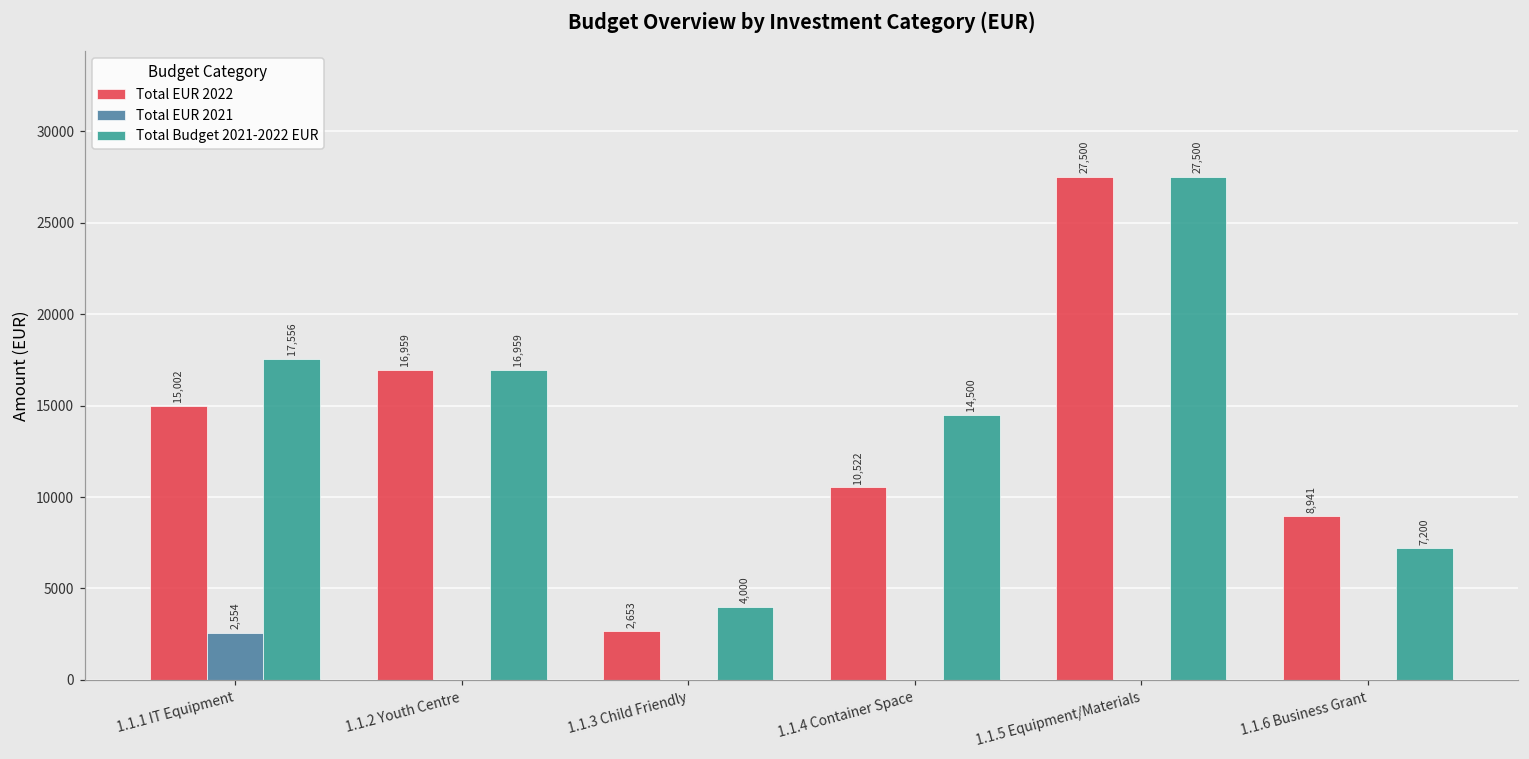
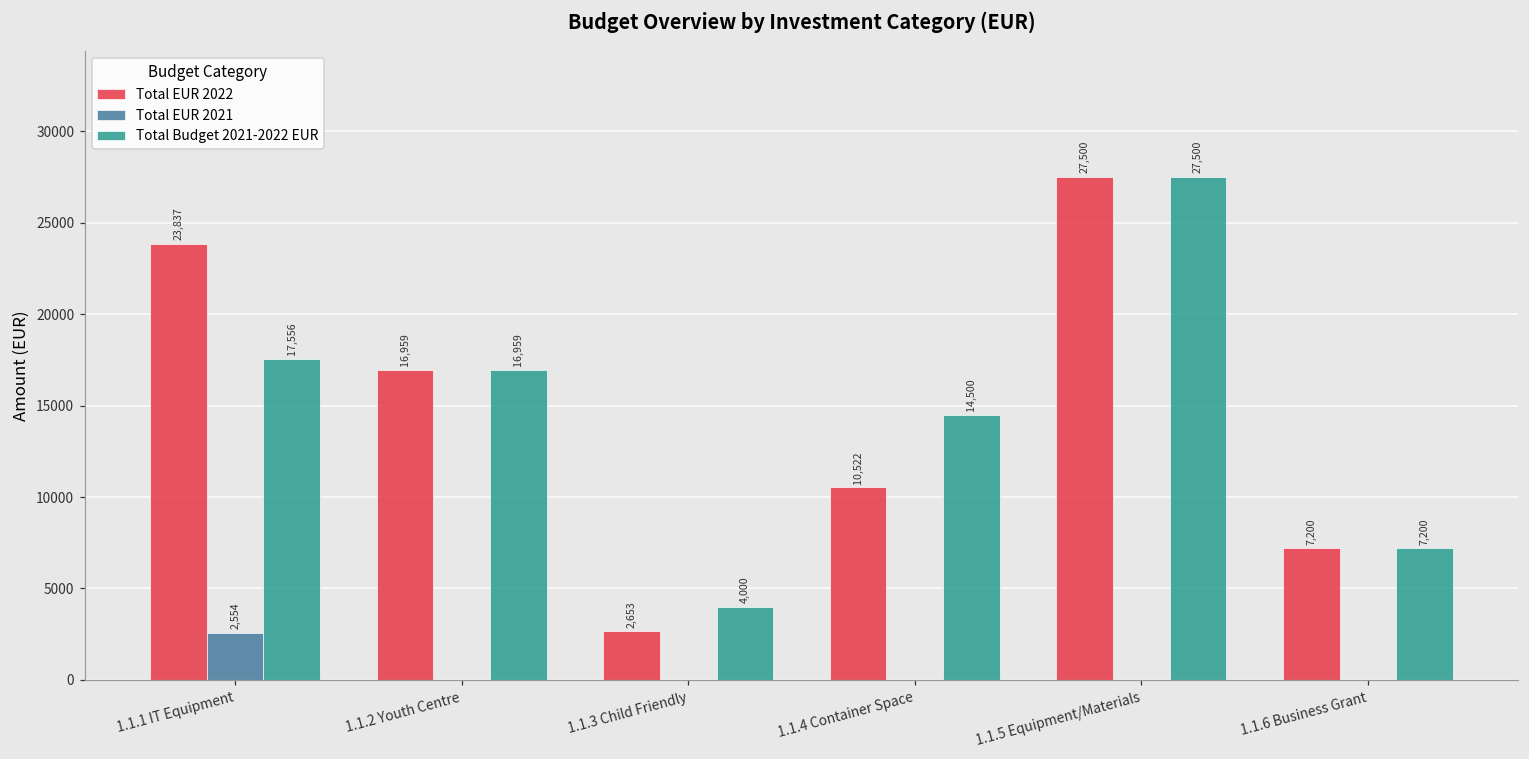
Total EUR 2022, 1.1.1 IT Equipment: 15,002 -> 23,837
Total EUR 2022, 1.1.6 Business Grant: 8,941 -> 7,200
